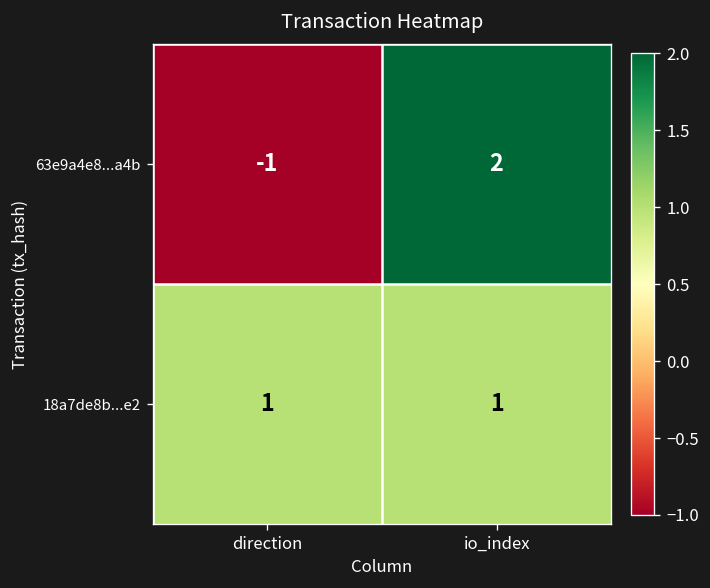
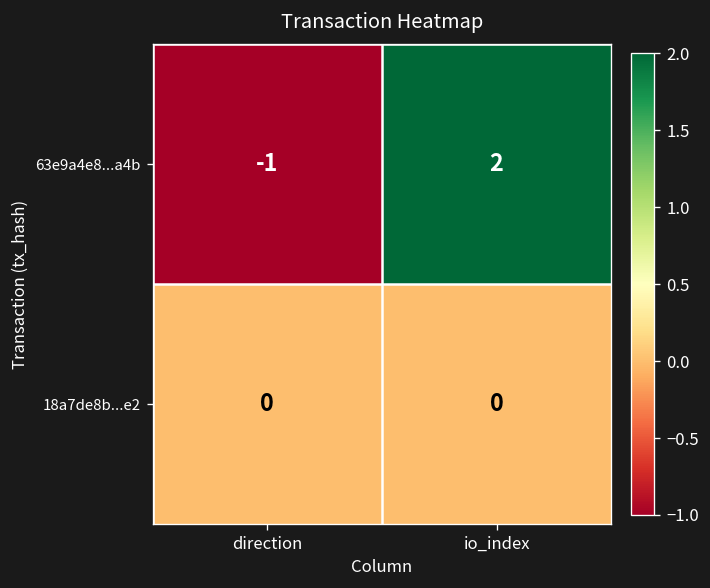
18a7de8b...e2, direction: 1 -> 0
18a7de8b...e2, io_index: 1 -> 0
